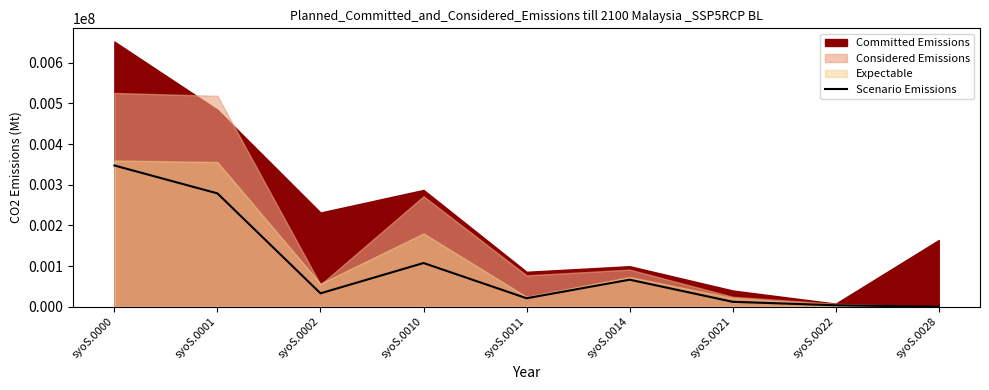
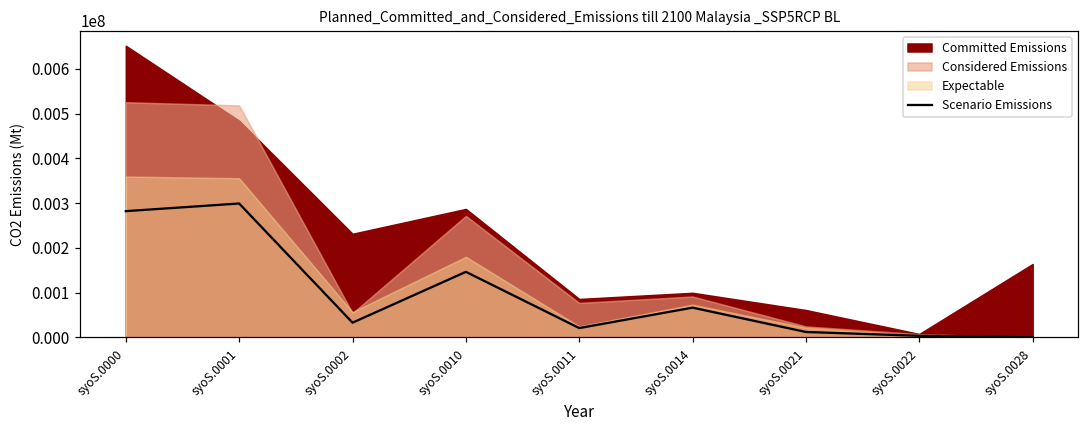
Scenario Emissions, syoS.0000: 350000 -> 280000
Scenario Emissions, syoS.0001: 280000 -> 300000
Scenario Emissions, syoS.0010: 110000 -> 150000
Committed Emissions, syoS.0021: 40000 -> 60000
